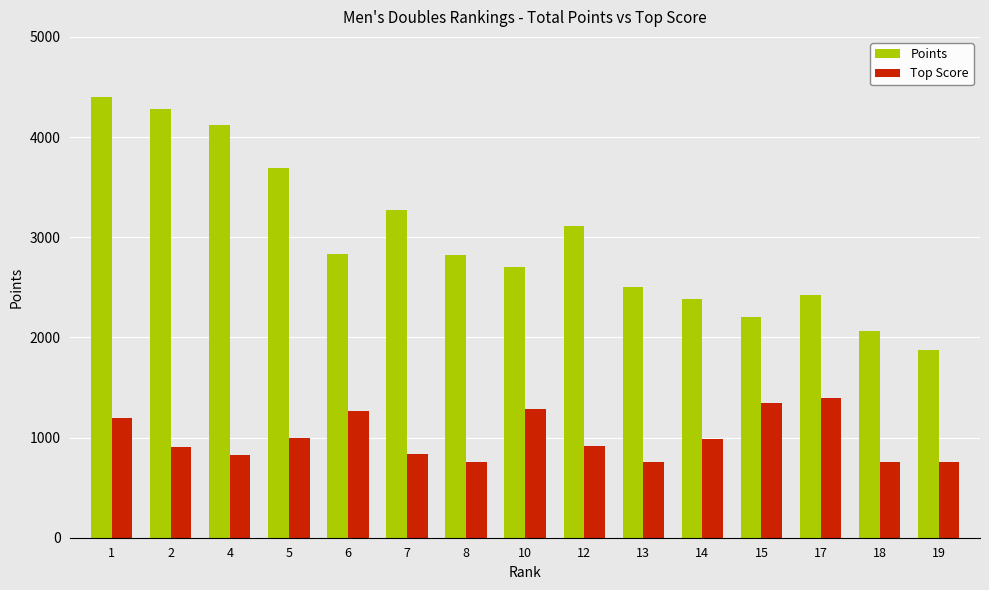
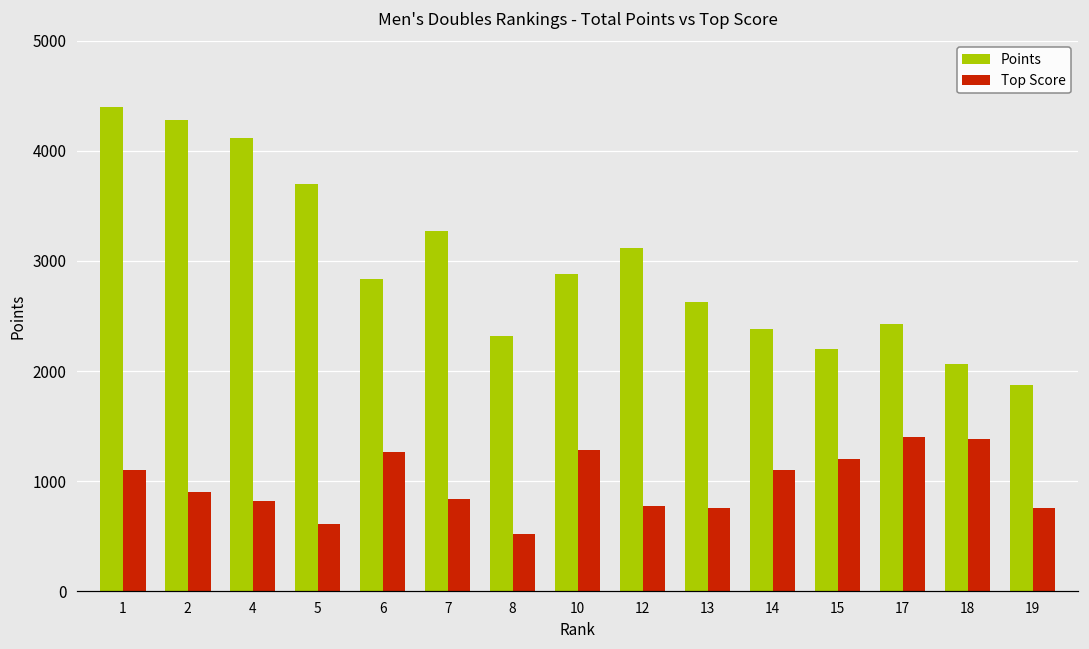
Top Score, 1: 1200 -> 1110
Top Score, 5: 1000 -> 610
Points, 8: 2820 -> 2320
Top Score, 8: 760 -> 520
Points, 10: 2700 -> 2880
Top Score, 12: 910 -> 770
Points, 13: 2500 -> 2620
Top Score, 14: 990 -> 1100
Top Score, 15: 1350 -> 1200
Top Score, 18: 760 -> 1390
